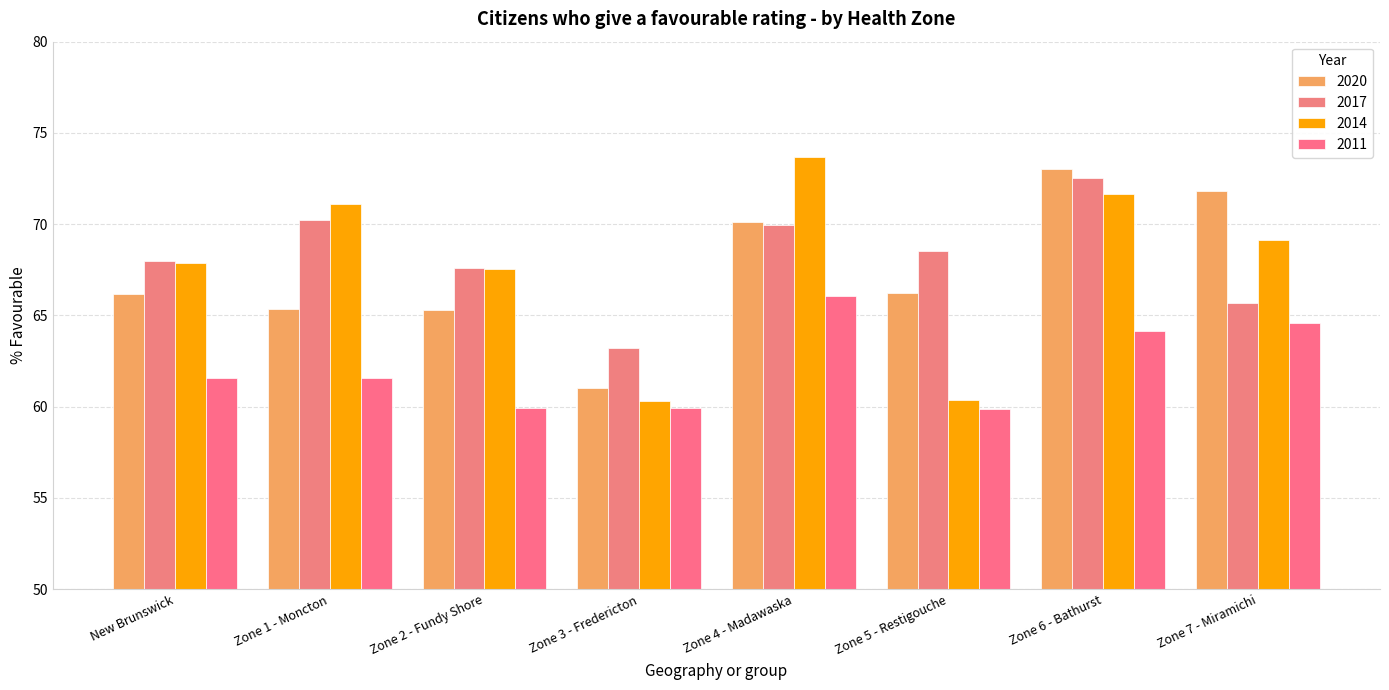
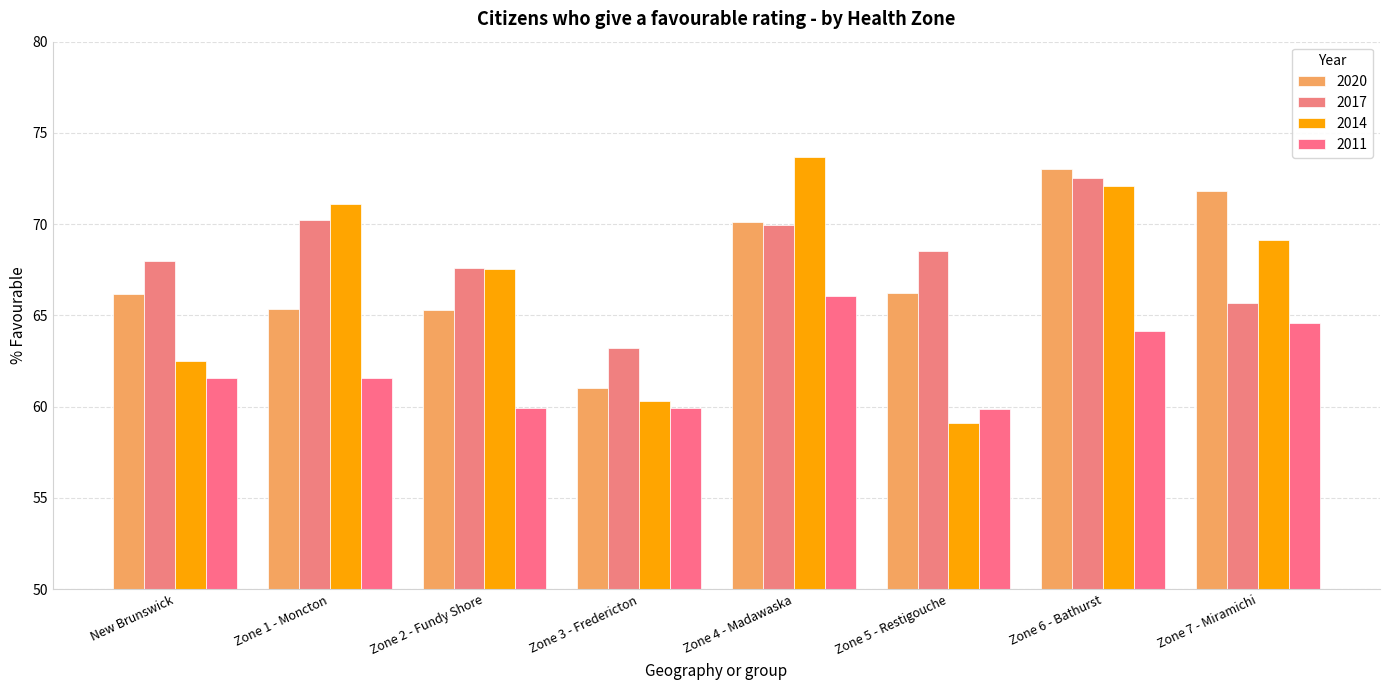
2014, New Brunswick: 67.9 -> 62.5
2014, Zone 5 - Restigouche: 60.4 -> 59.1
2014, Zone 6 - Bathurst: 71.7 -> 72.1
